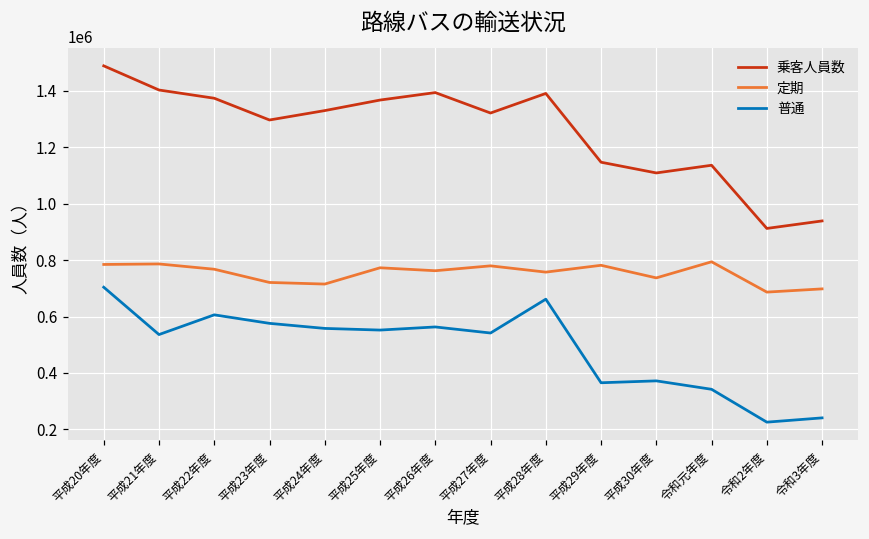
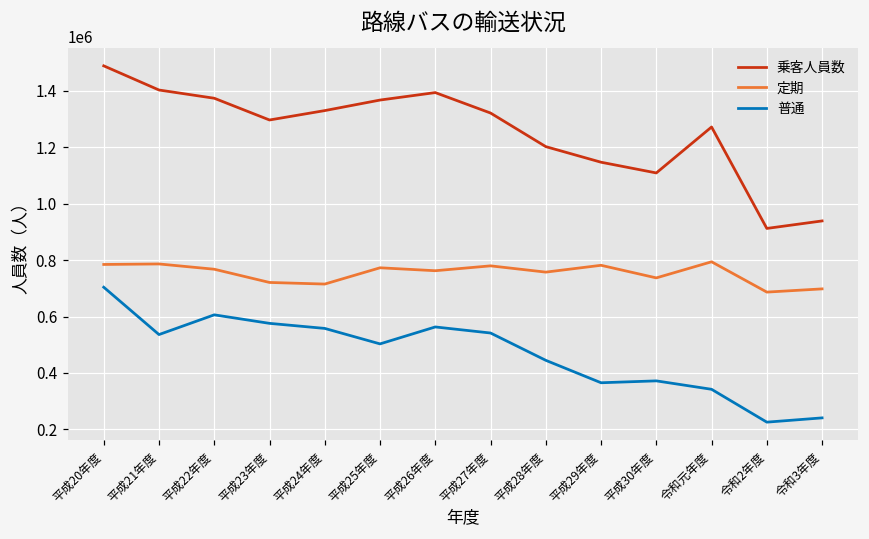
普通, 平成25年度: 550000 -> 500000
乗客人員数, 平成28年度: 1390000 -> 1200000
普通, 平成28年度: 660000 -> 440000
乗客人員数, 令和元年度: 1140000 -> 1270000
